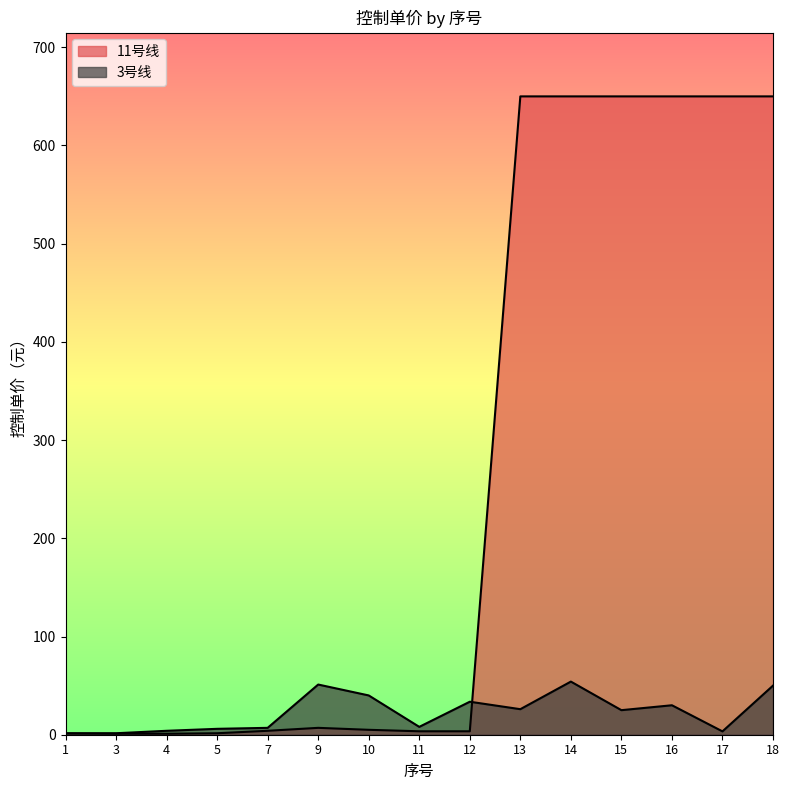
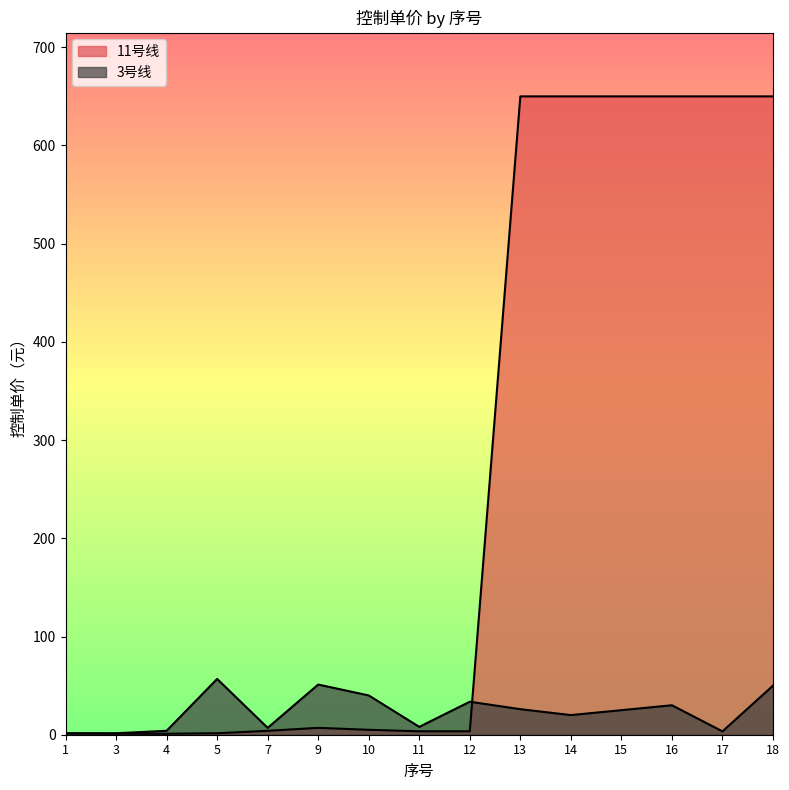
3号线, 5: 10 -> 60
3号线, 14: 50 -> 20
